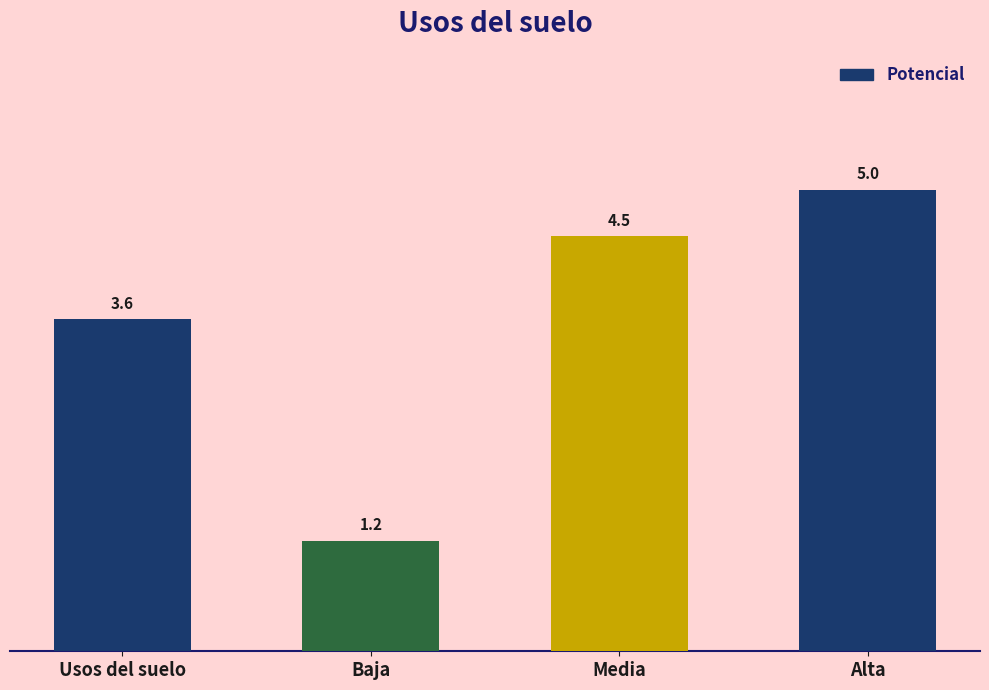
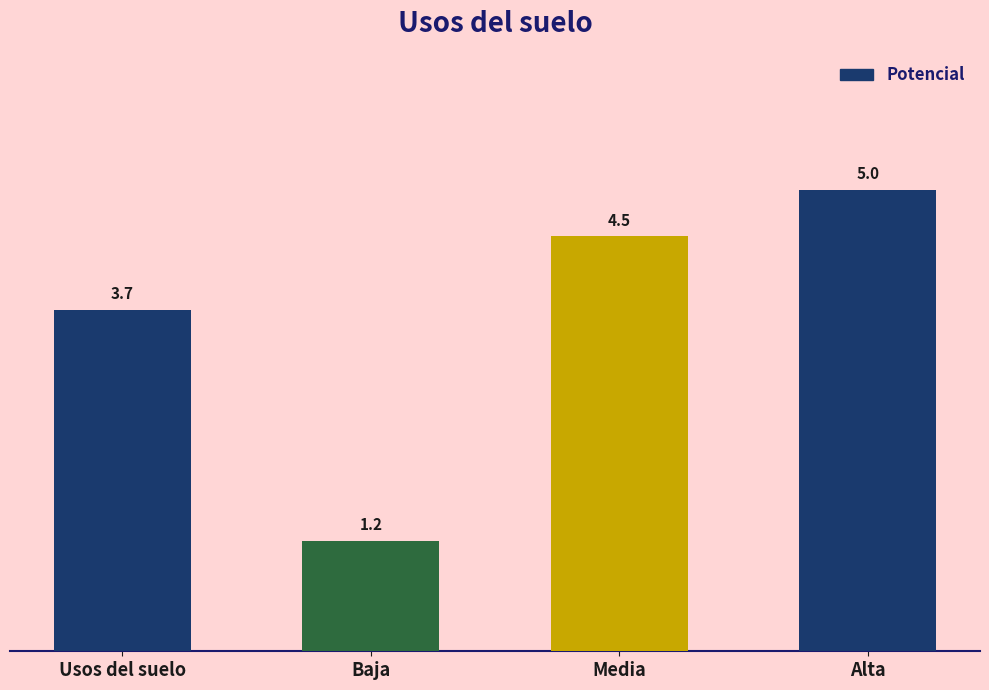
Usos del suelo: 3.6 -> 3.7
